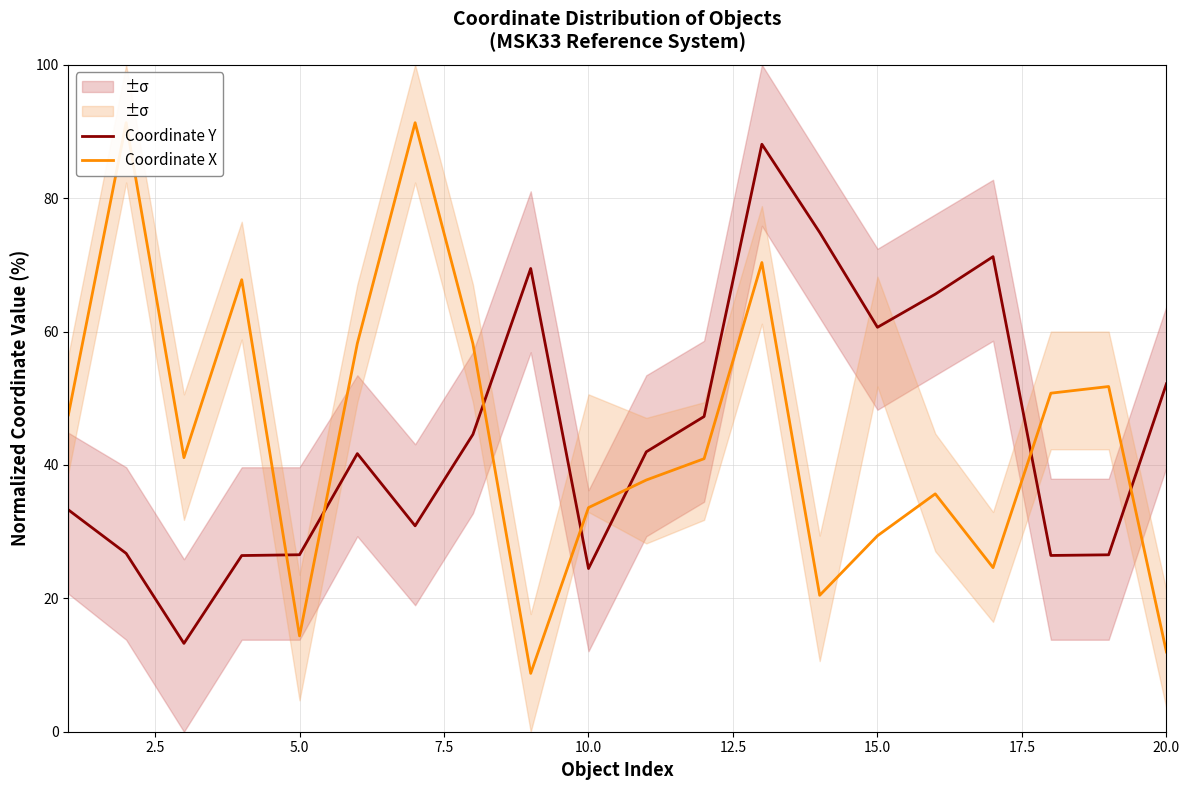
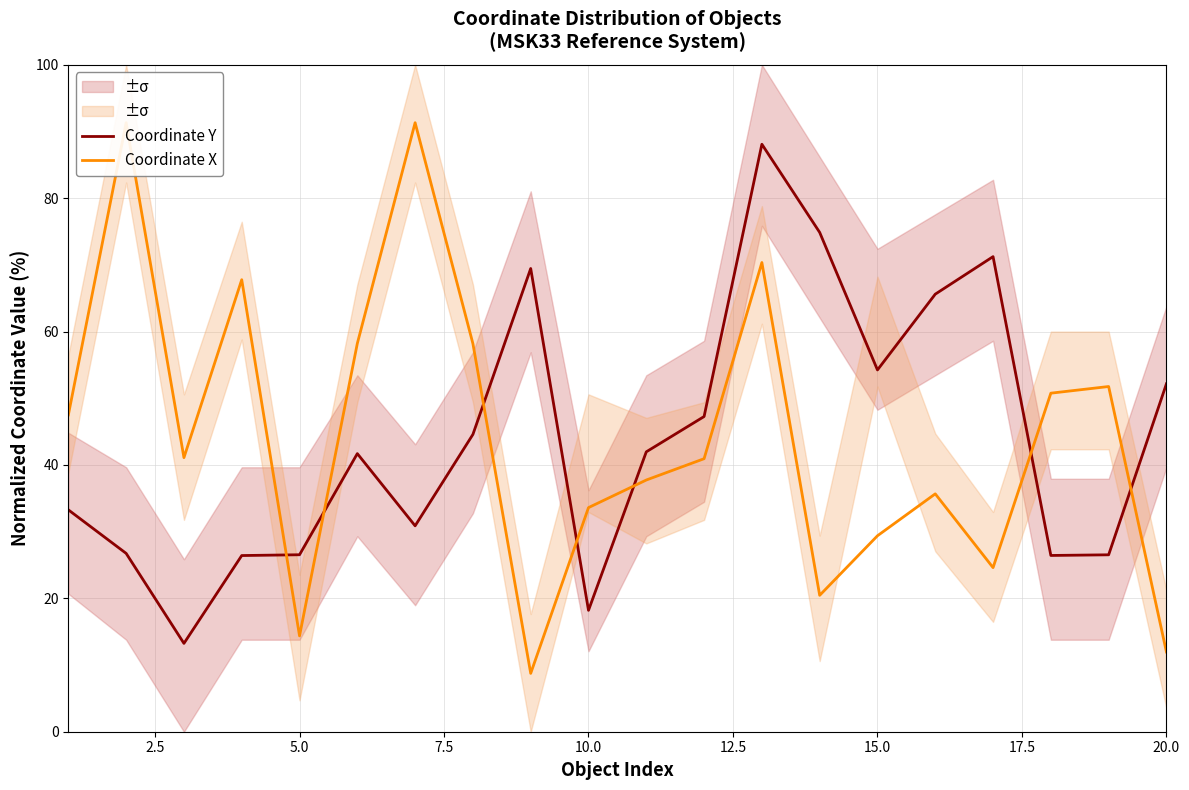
Coordinate Y, 10.0: 24 -> 18
Coordinate Y, 15.0: 61 -> 54
